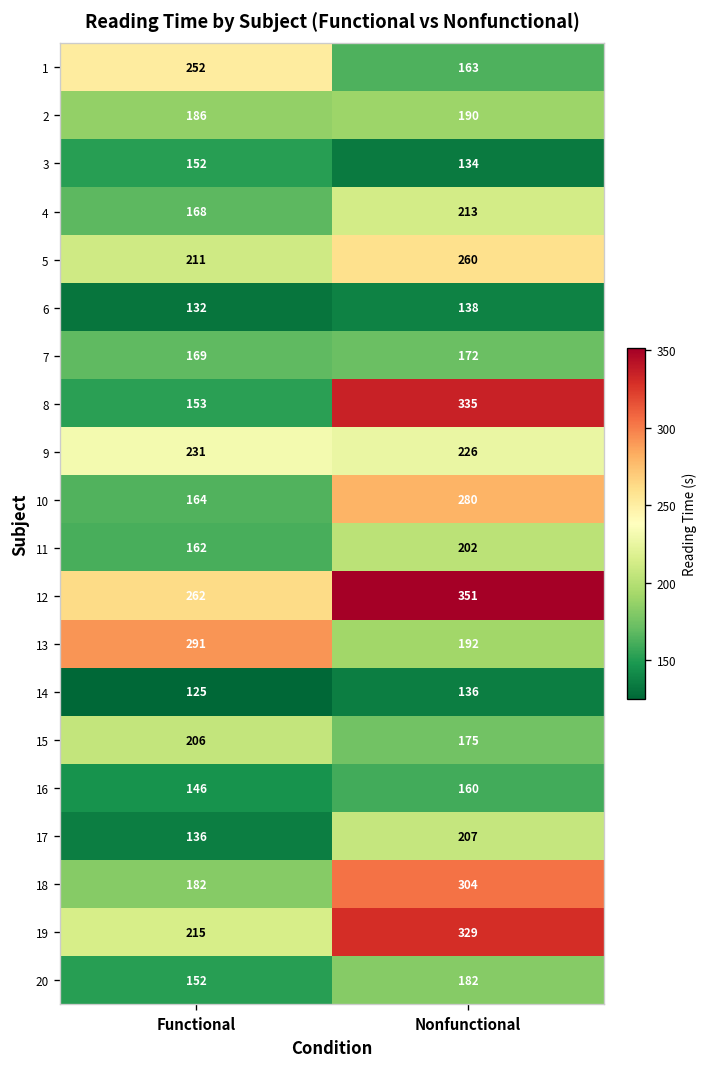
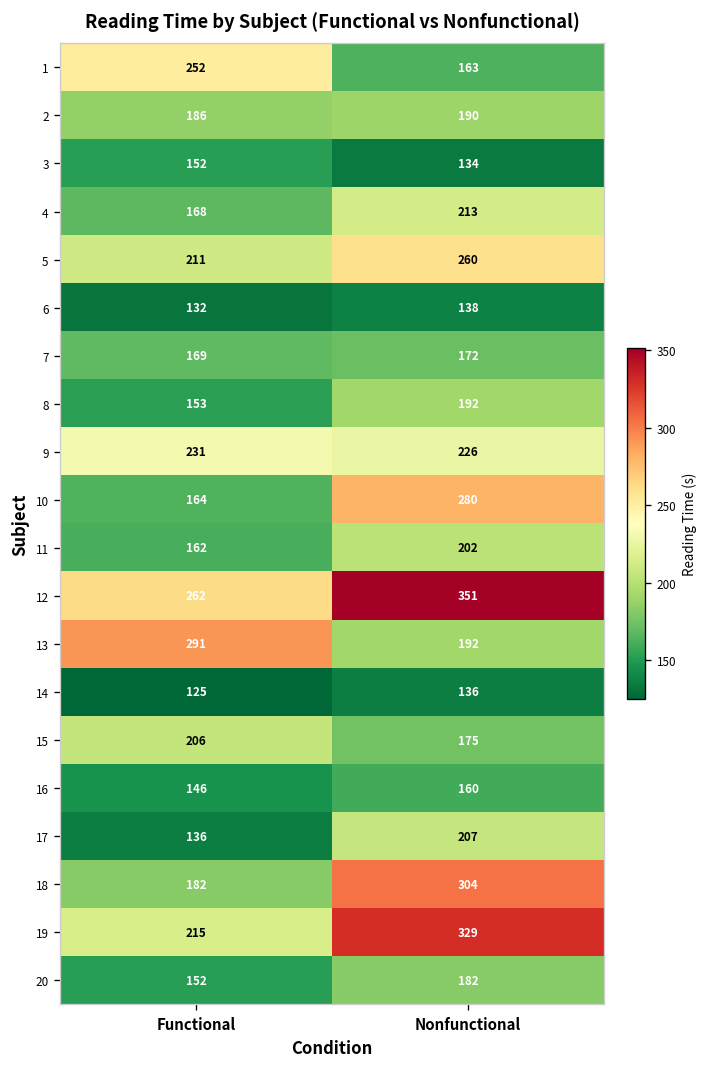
8, Nonfunctional: 335 -> 192
